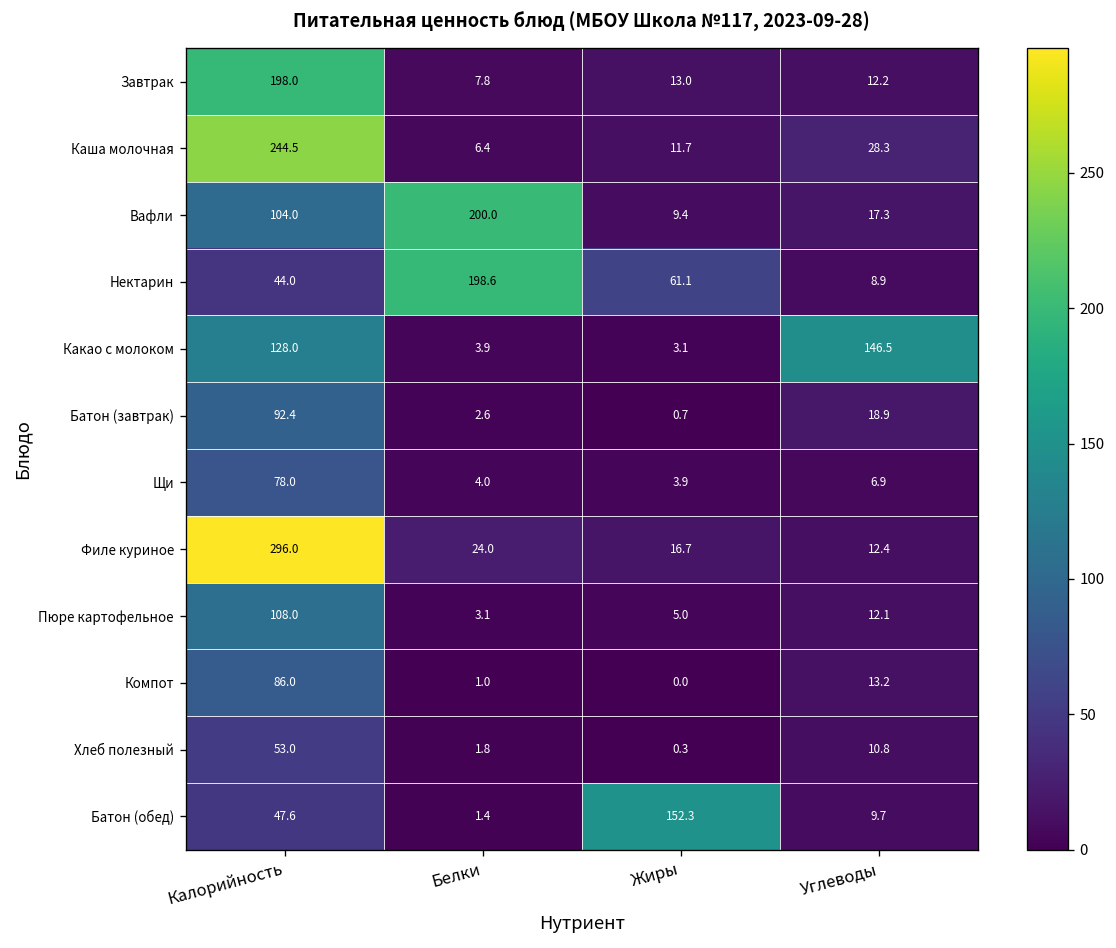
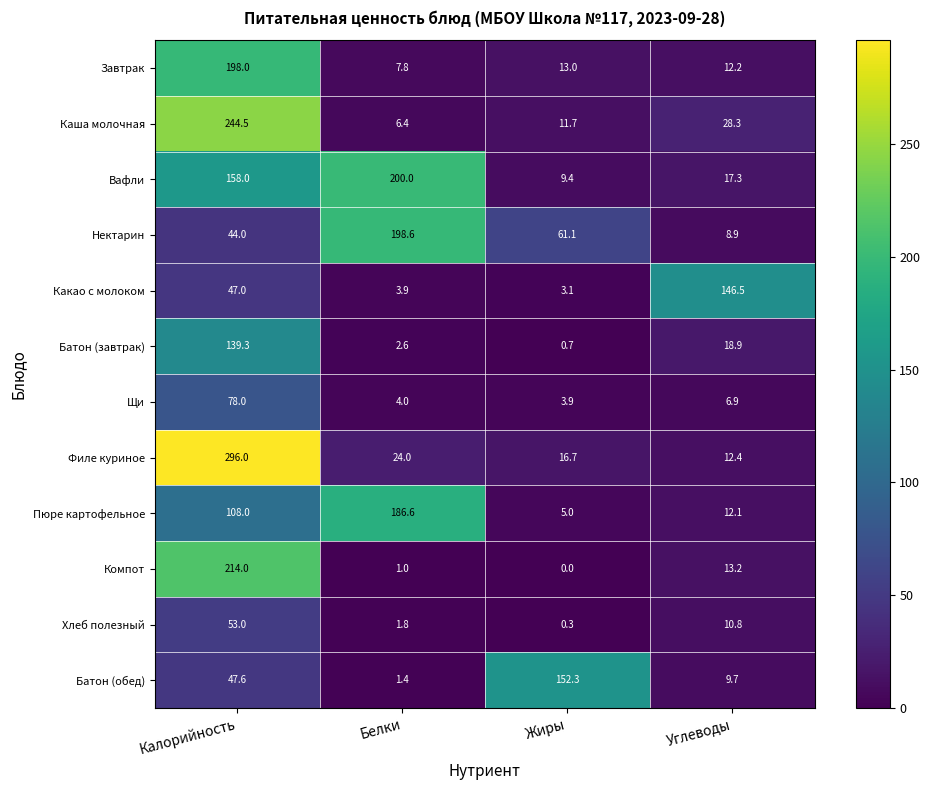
Вафли, Калорийность: 104.0 -> 158.0
Какао с молоком, Калорийность: 128.0 -> 47.0
Батон (завтрак), Калорийность: 92.4 -> 139.3
Пюре картофельное, Белки: 3.1 -> 186.6
Компот, Калорийность: 86.0 -> 214.0
